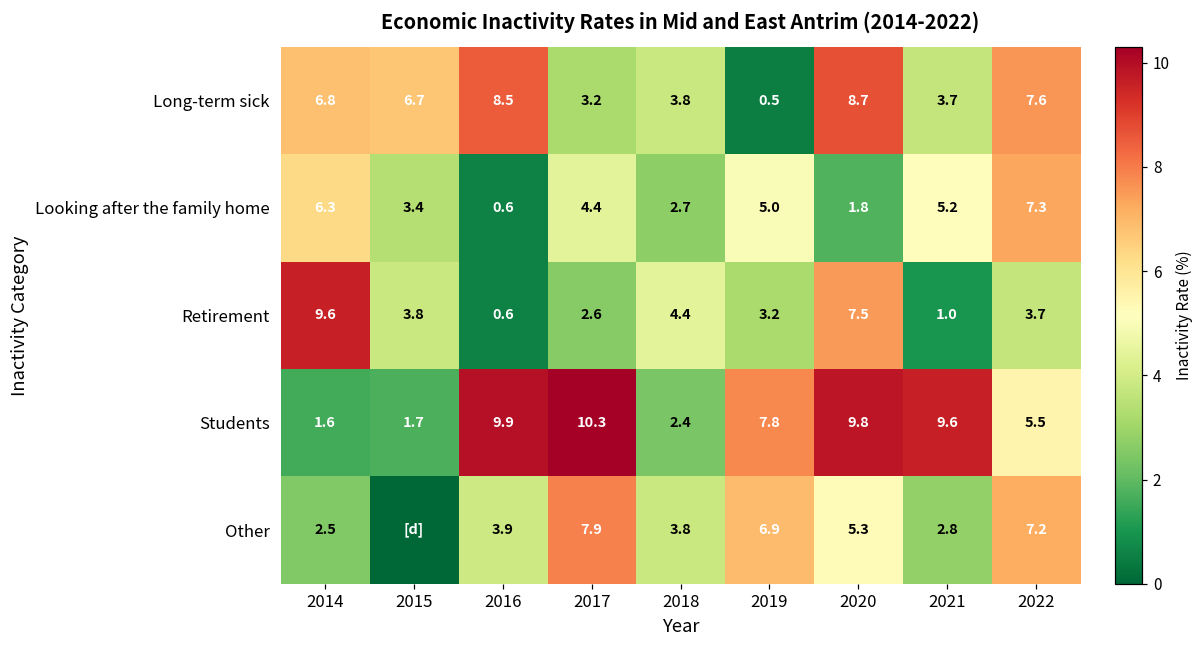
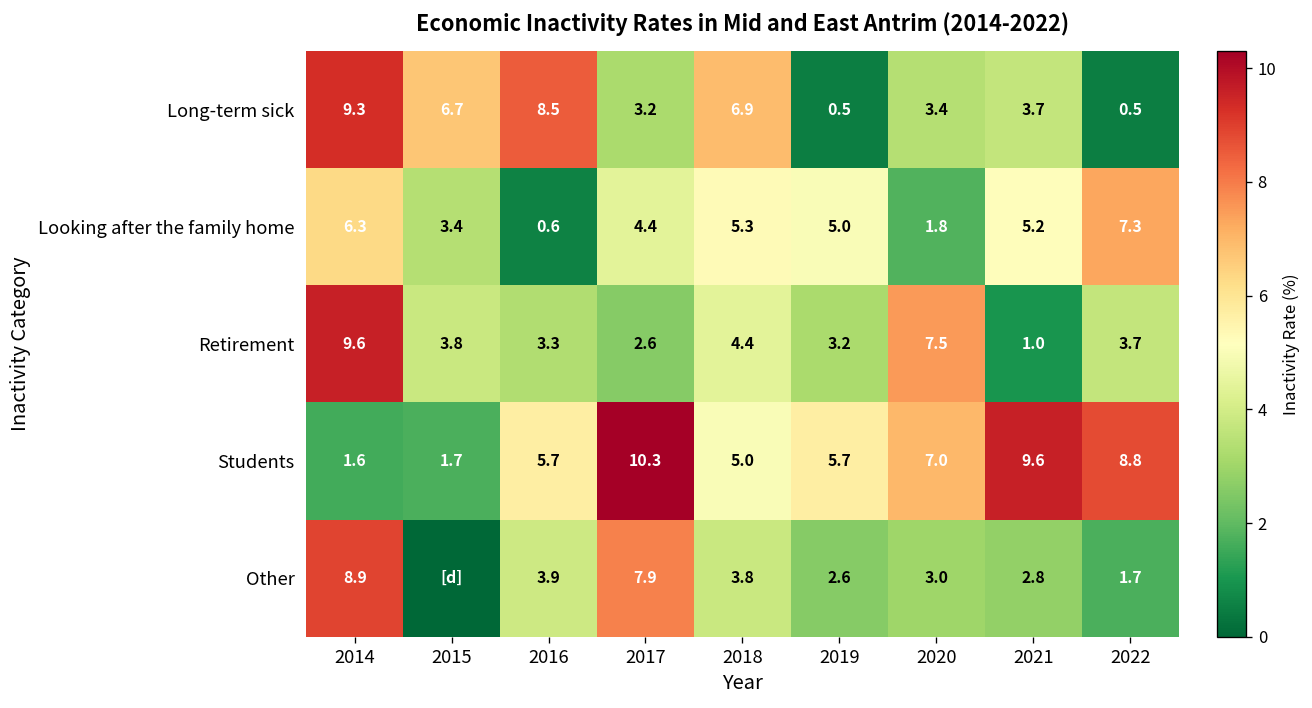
Long-term sick, 2014: 6.8 -> 9.3
Long-term sick, 2018: 3.8 -> 6.9
Long-term sick, 2020: 8.7 -> 3.4
Long-term sick, 2022: 7.6 -> 0.5
Looking after the family home, 2018: 2.7 -> 5.3
Retirement, 2016: 0.6 -> 3.3
Students, 2016: 9.9 -> 5.7
Students, 2018: 2.4 -> 5.0
Students, 2019: 7.8 -> 5.7
Students, 2020: 9.8 -> 7.0
Students, 2022: 5.5 -> 8.8
Other, 2014: 2.5 -> 8.9
Other, 2019: 6.9 -> 2.6
Other, 2020: 5.3 -> 3.0
Other, 2022: 7.2 -> 1.7
